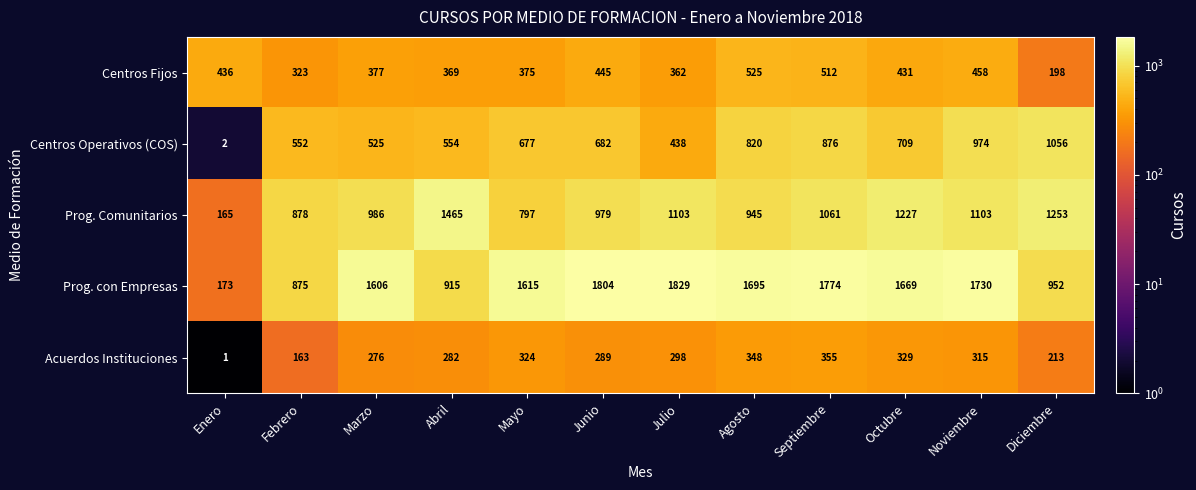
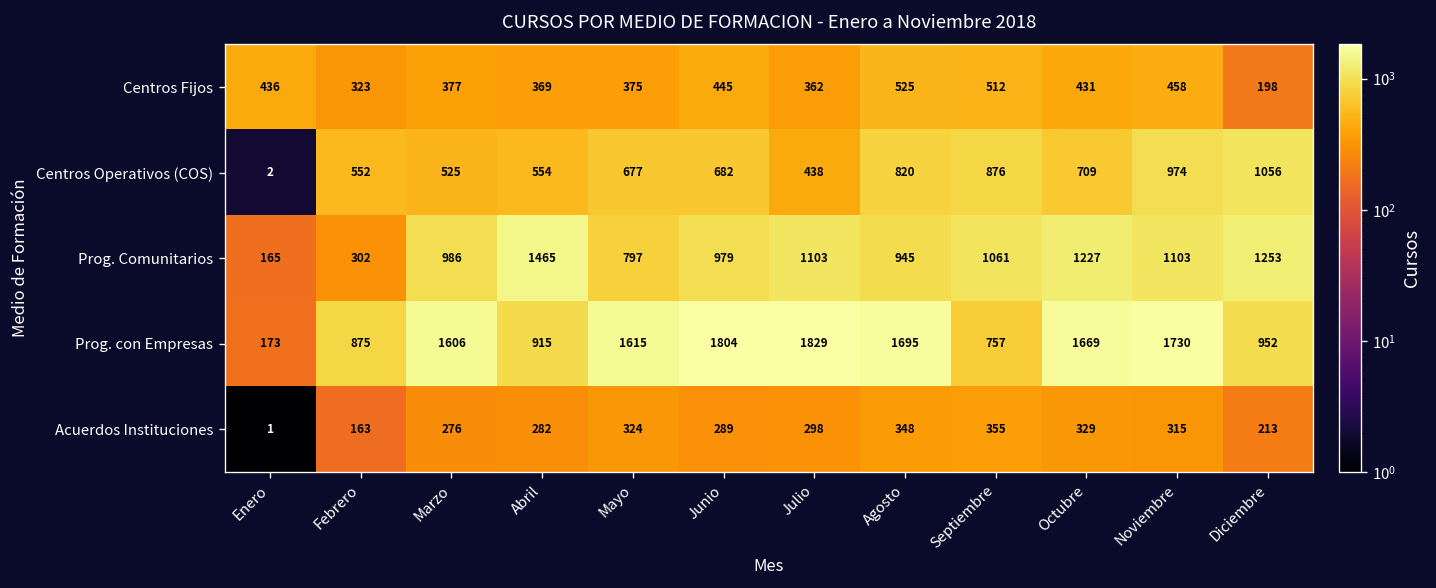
Prog. Comunitarios, Febrero: 878 -> 302
Prog. con Empresas, Septiembre: 1774 -> 757
